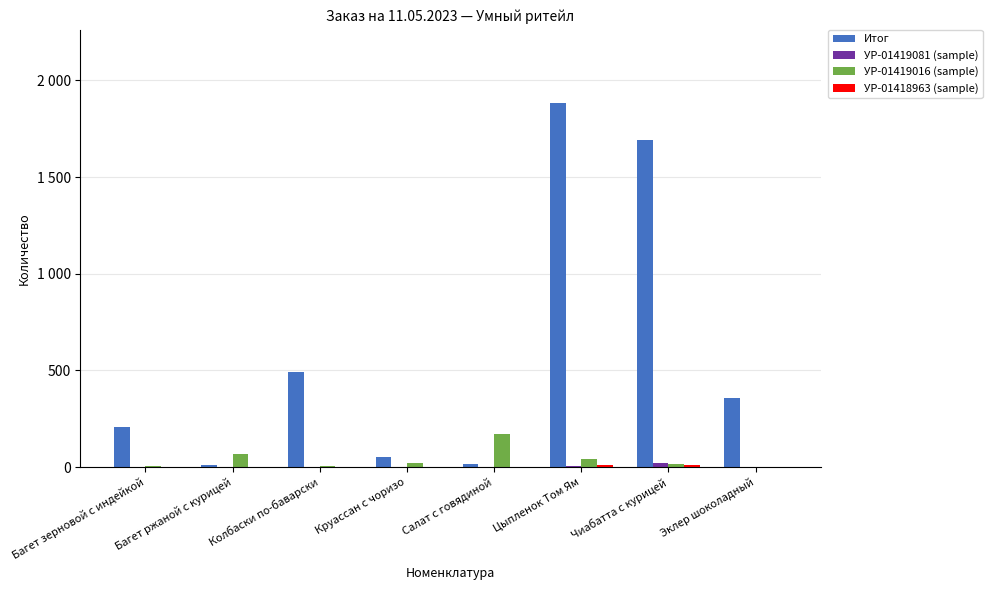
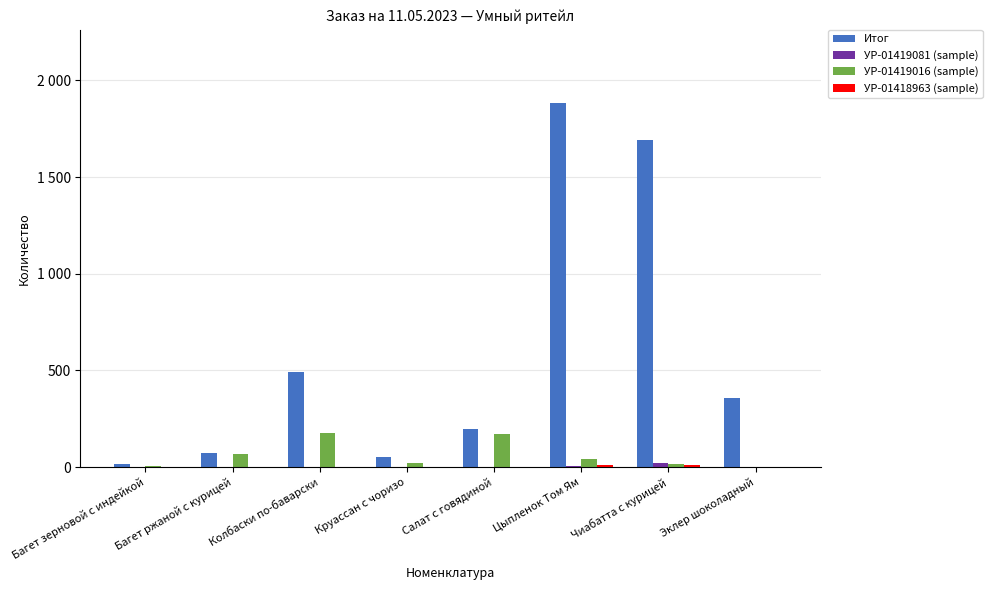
Итог, Багет зерновой с индейкой: 210 -> 20
Итог, Багет ржаной с курицей: 10 -> 70
УР-01419016 (sample), Колбаски по-баварски: 0 -> 180
Итог, Салат с говядиной: 20 -> 200
